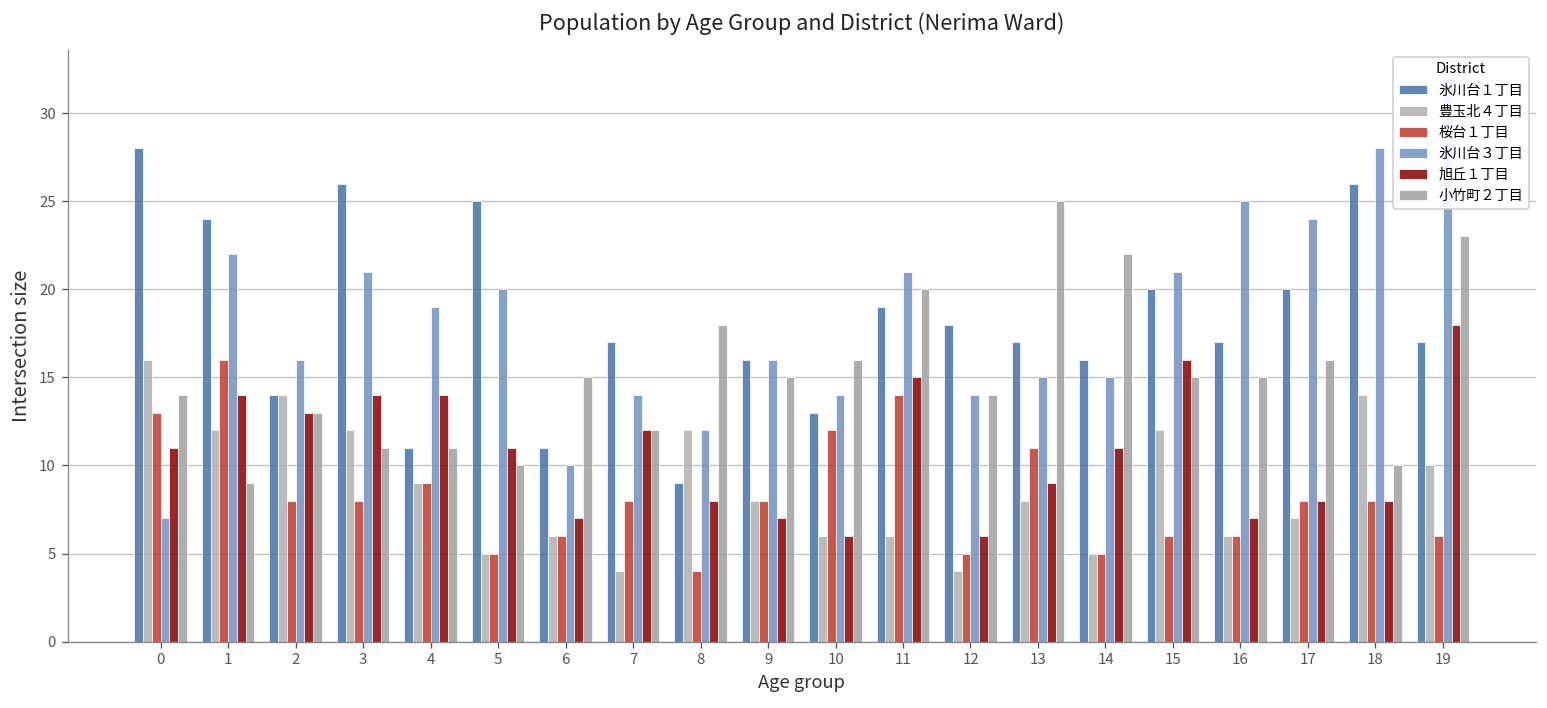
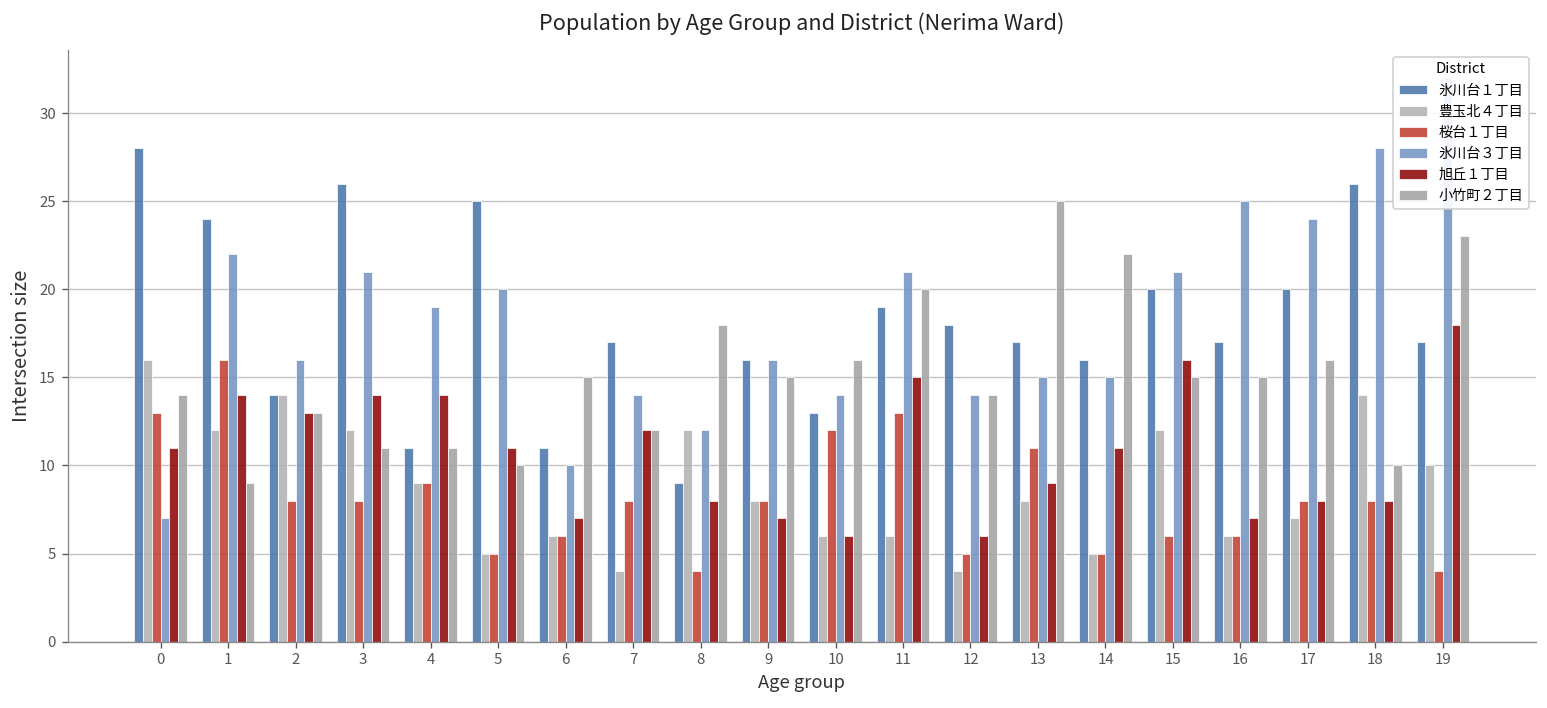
桜台１丁目, 11: 14 -> 13
桜台１丁目, 19: 6 -> 4
